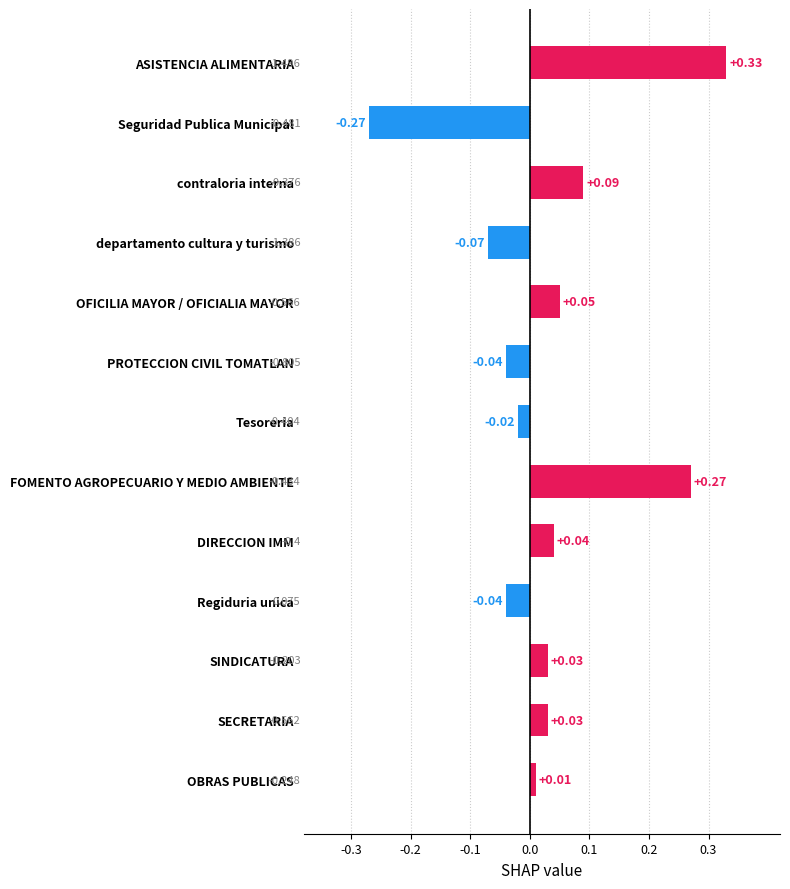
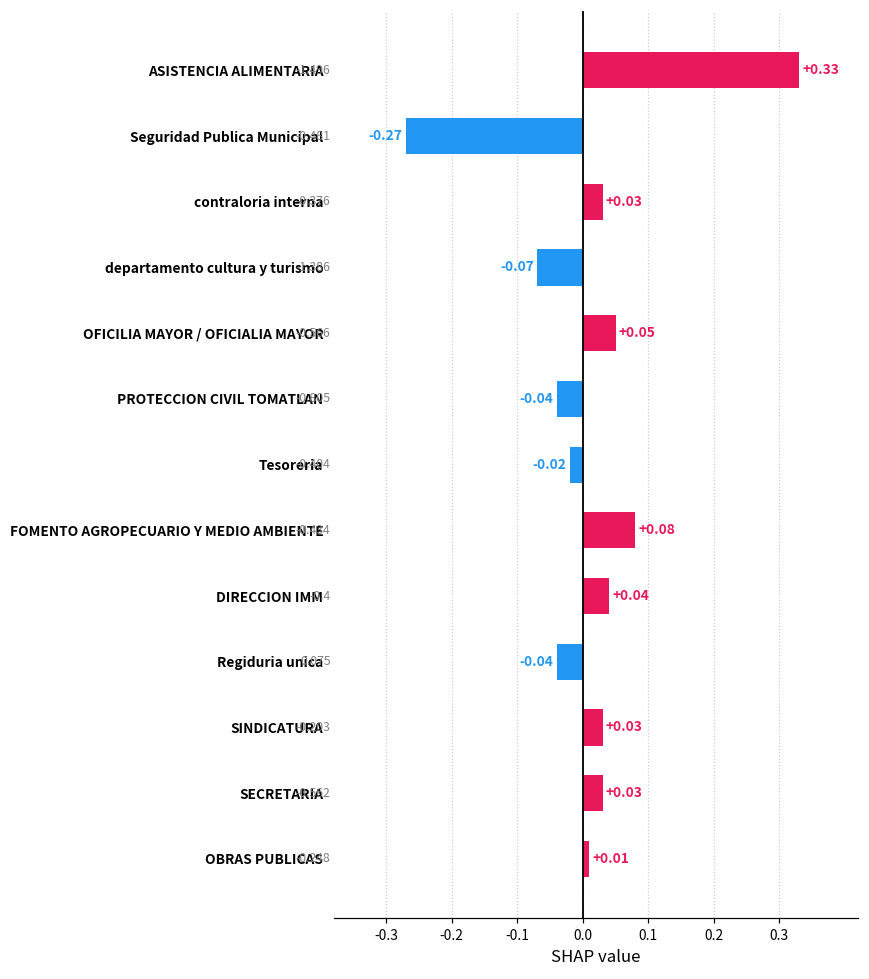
contraloria interna: +0.09 -> +0.03
FOMENTO AGROPECUARIO Y MEDIO AMBIENTE: +0.27 -> +0.08
